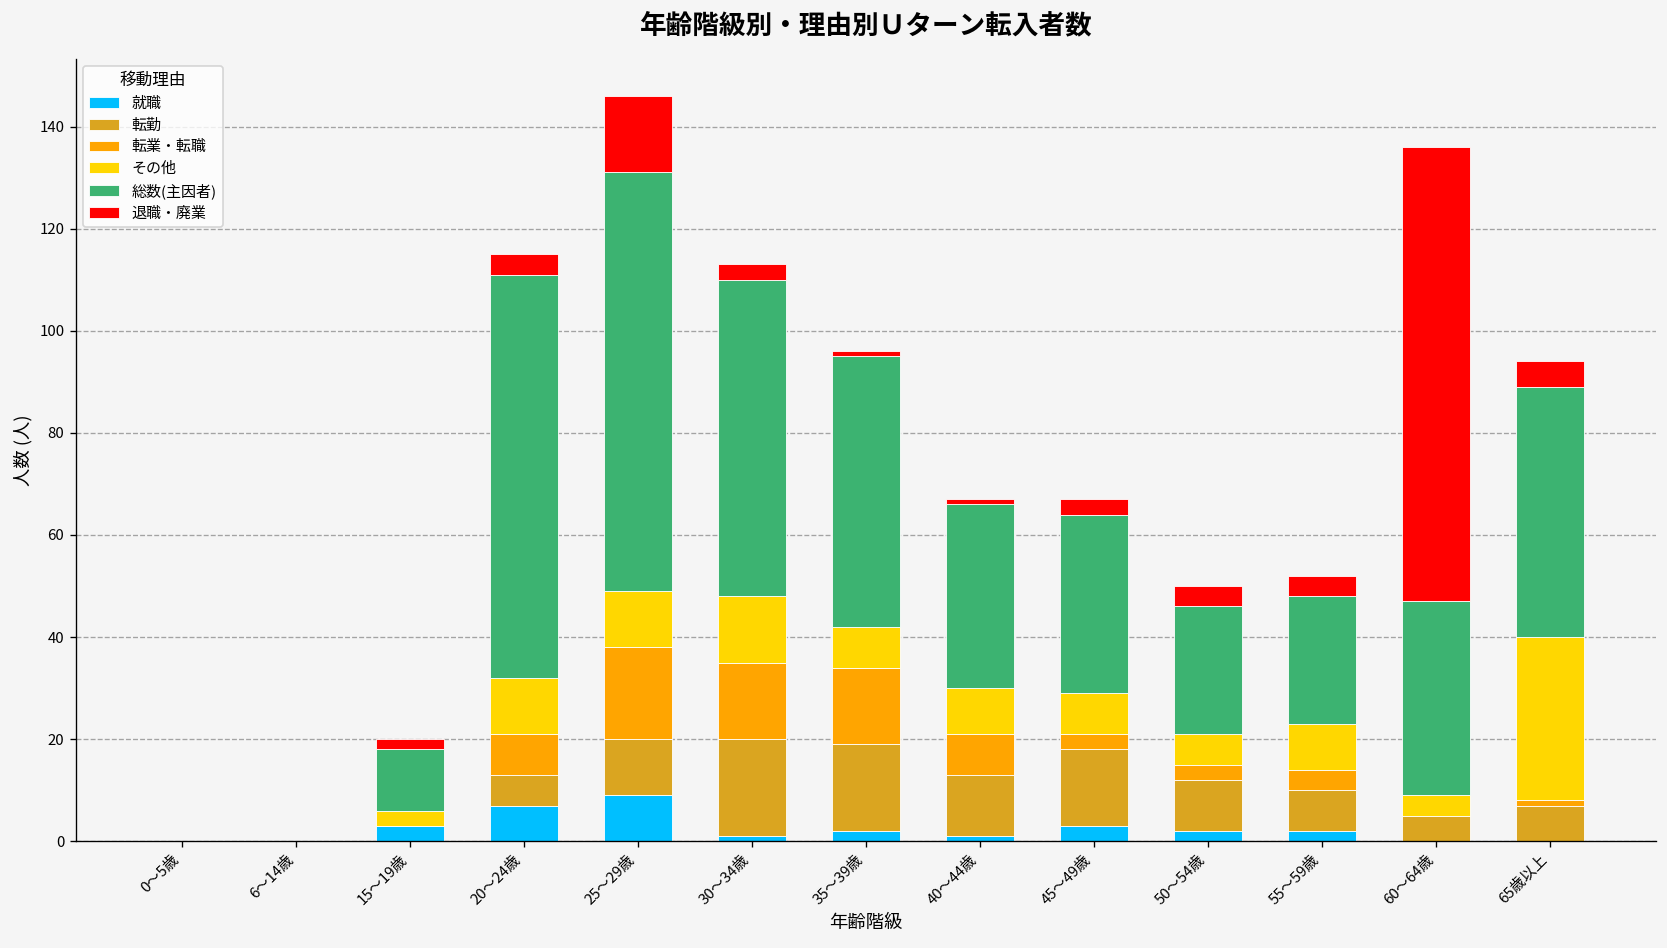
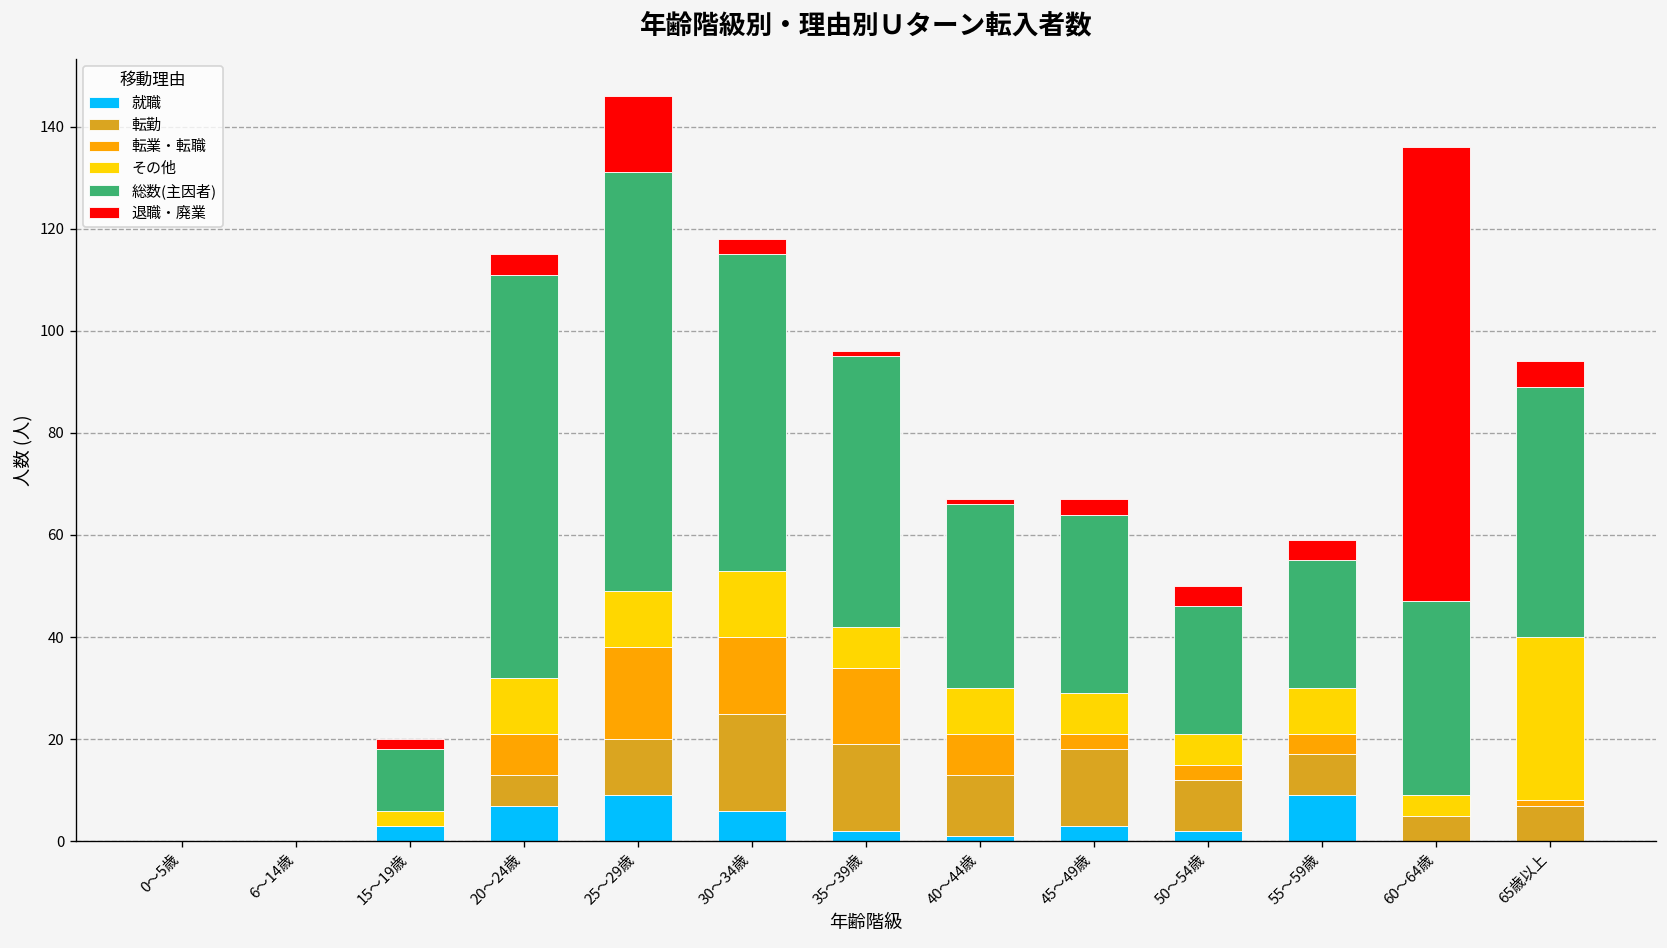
就職, 30～34歳: 1 -> 6
就職, 55～59歳: 2 -> 9
